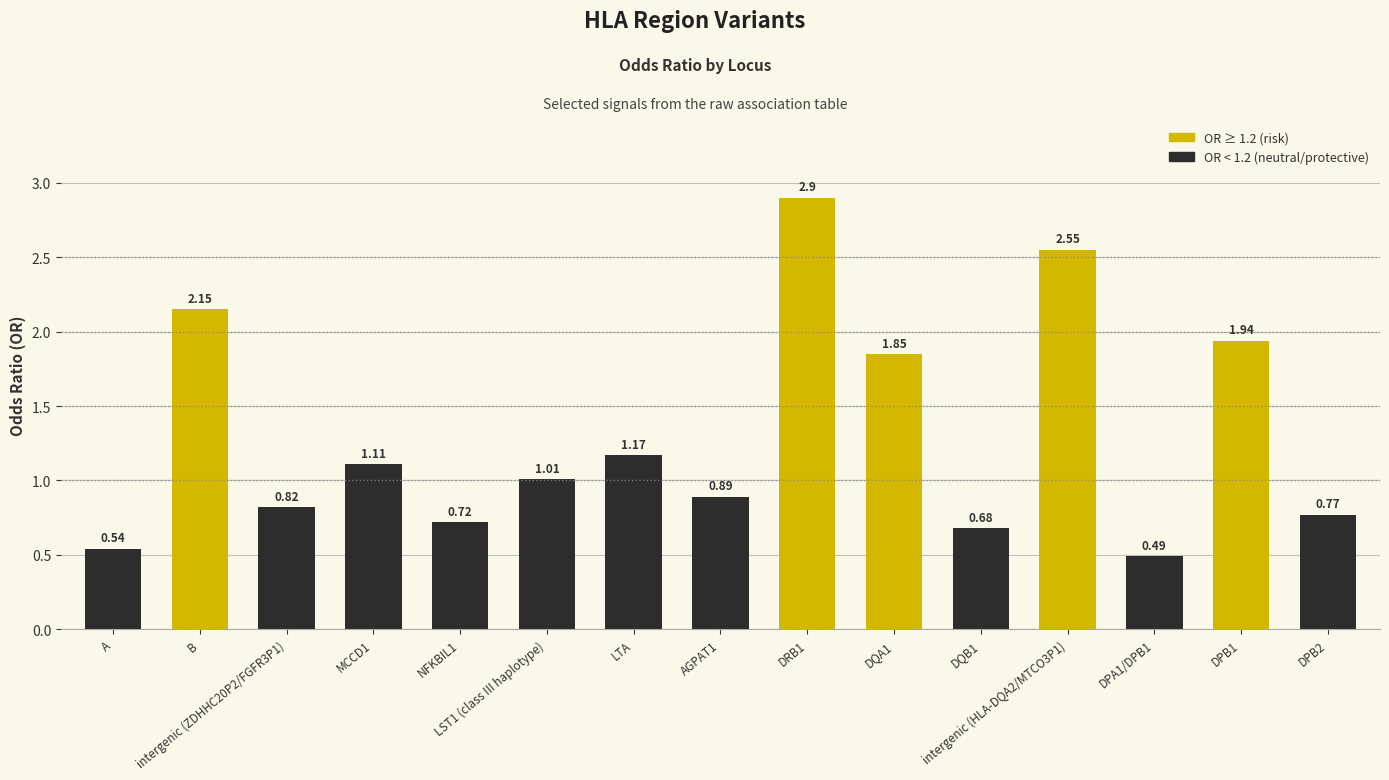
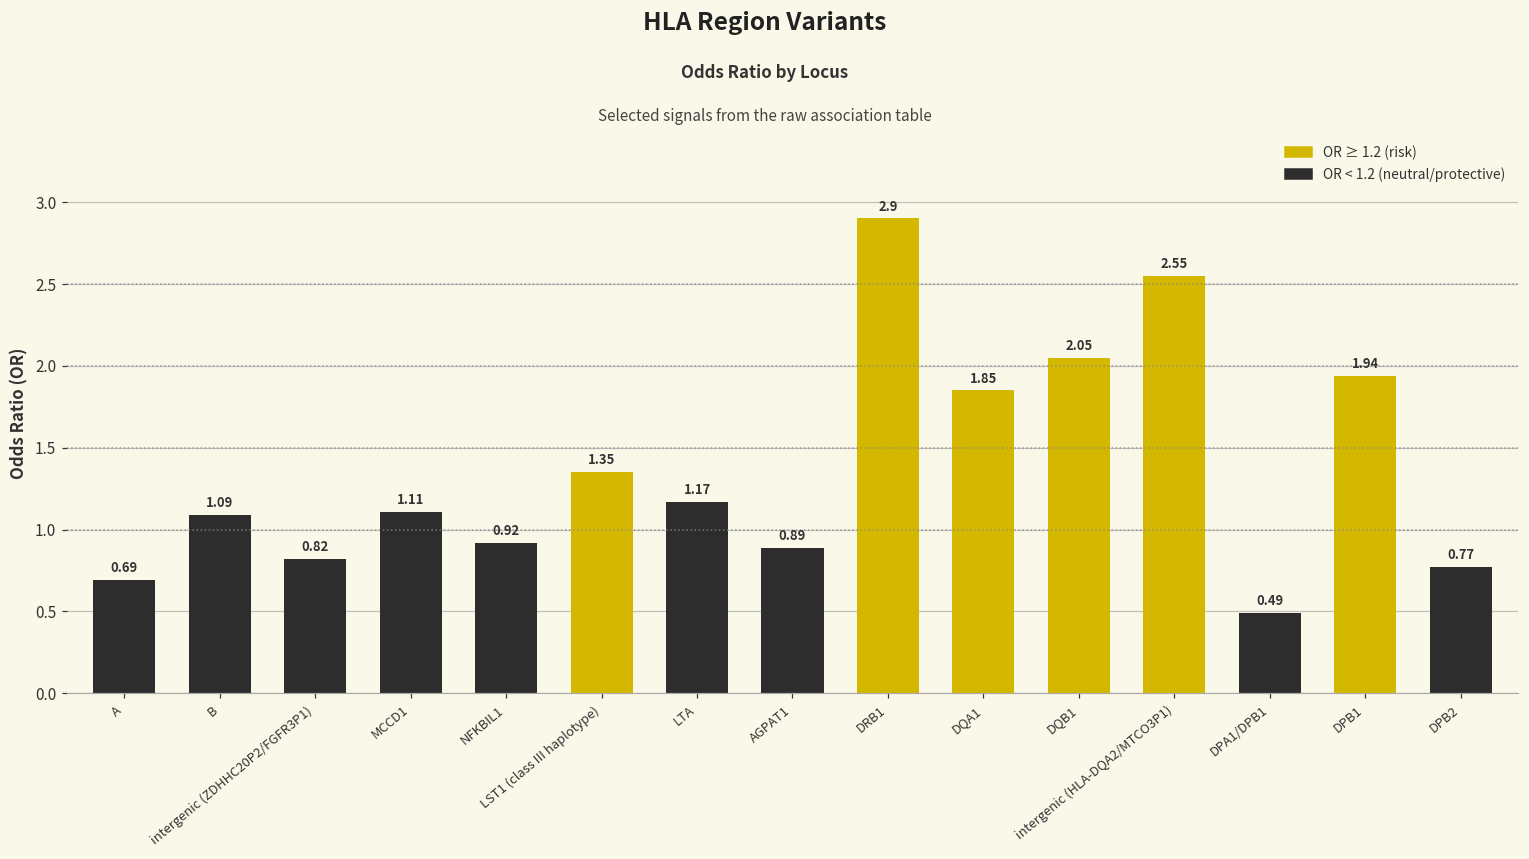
A: 0.54 -> 0.69
B: 2.15 -> 1.09
NFKBIL1: 0.72 -> 0.92
LST1 (class III haplotype): 1.01 -> 1.35
DQB1: 0.68 -> 2.05
